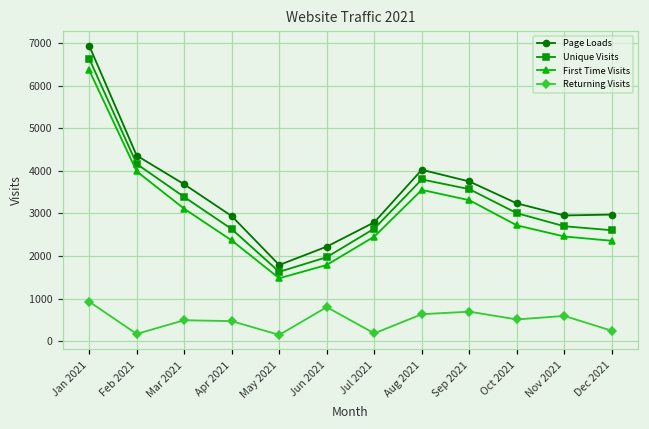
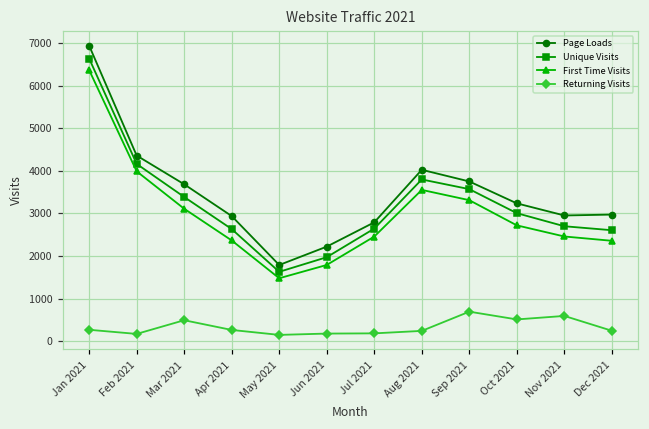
Returning Visits, Jan 2021: 900 -> 300
Returning Visits, Apr 2021: 500 -> 300
Returning Visits, Jun 2021: 800 -> 200
Returning Visits, Aug 2021: 600 -> 200
